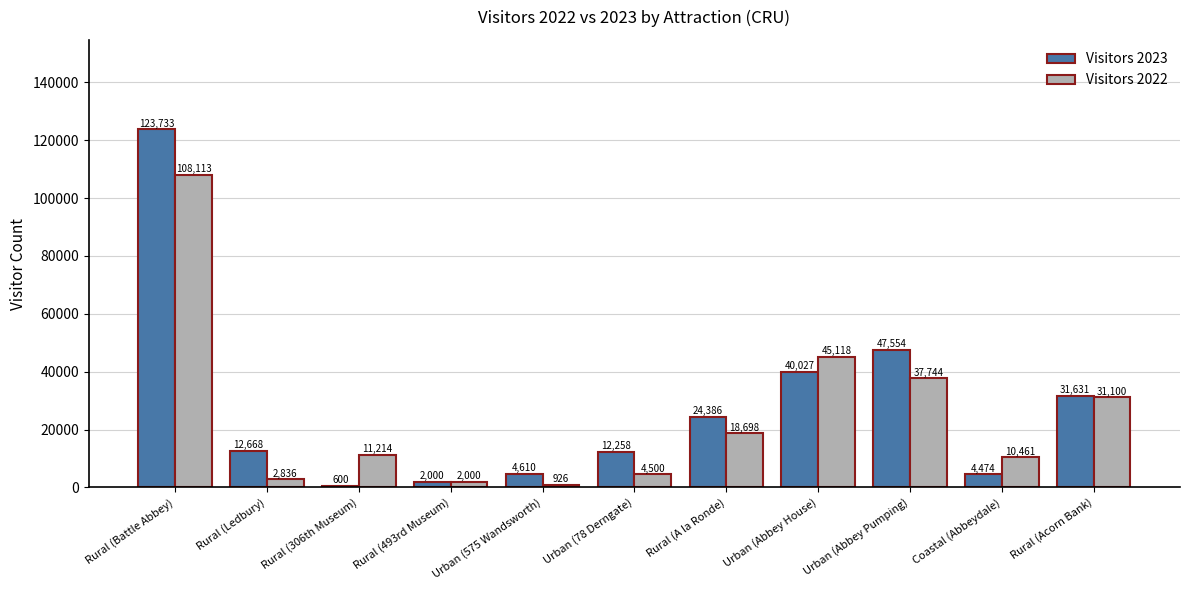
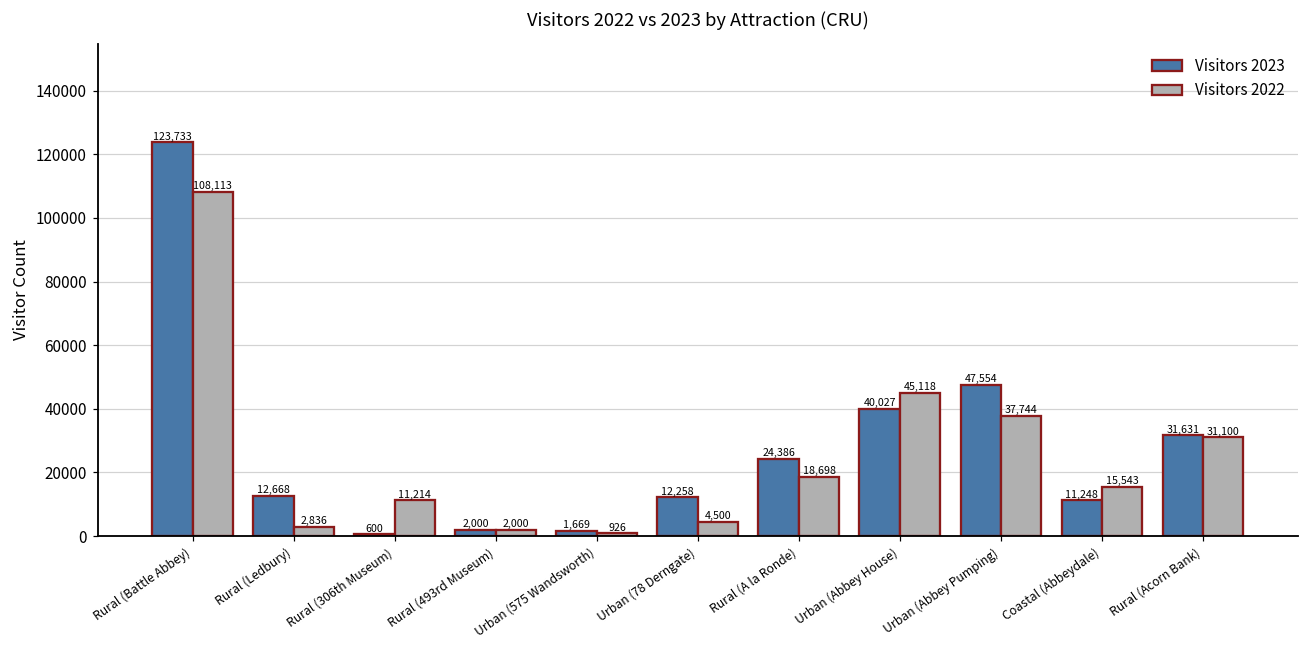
Visitors 2023, Urban (575 Wandsworth): 4,610 -> 1,669
Visitors 2023, Coastal (Abbeydale): 4,474 -> 11,248
Visitors 2022, Coastal (Abbeydale): 10,461 -> 15,543
